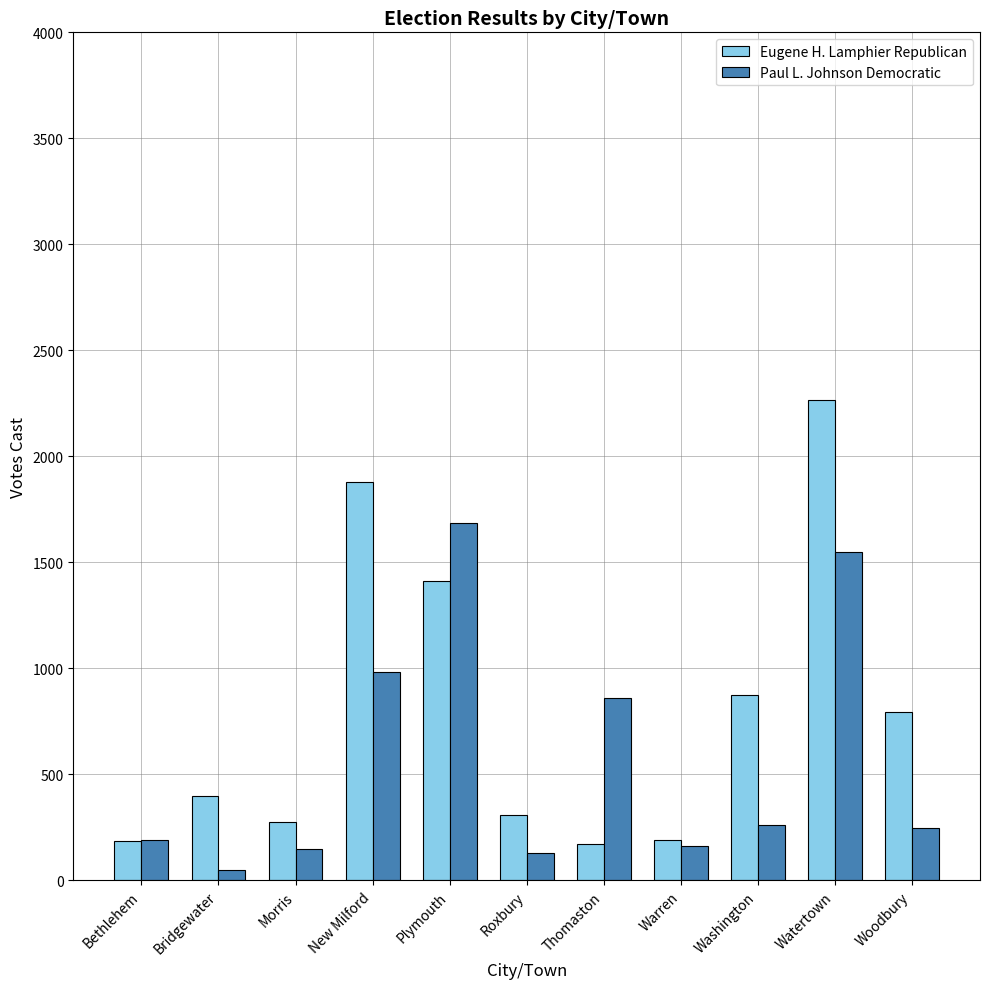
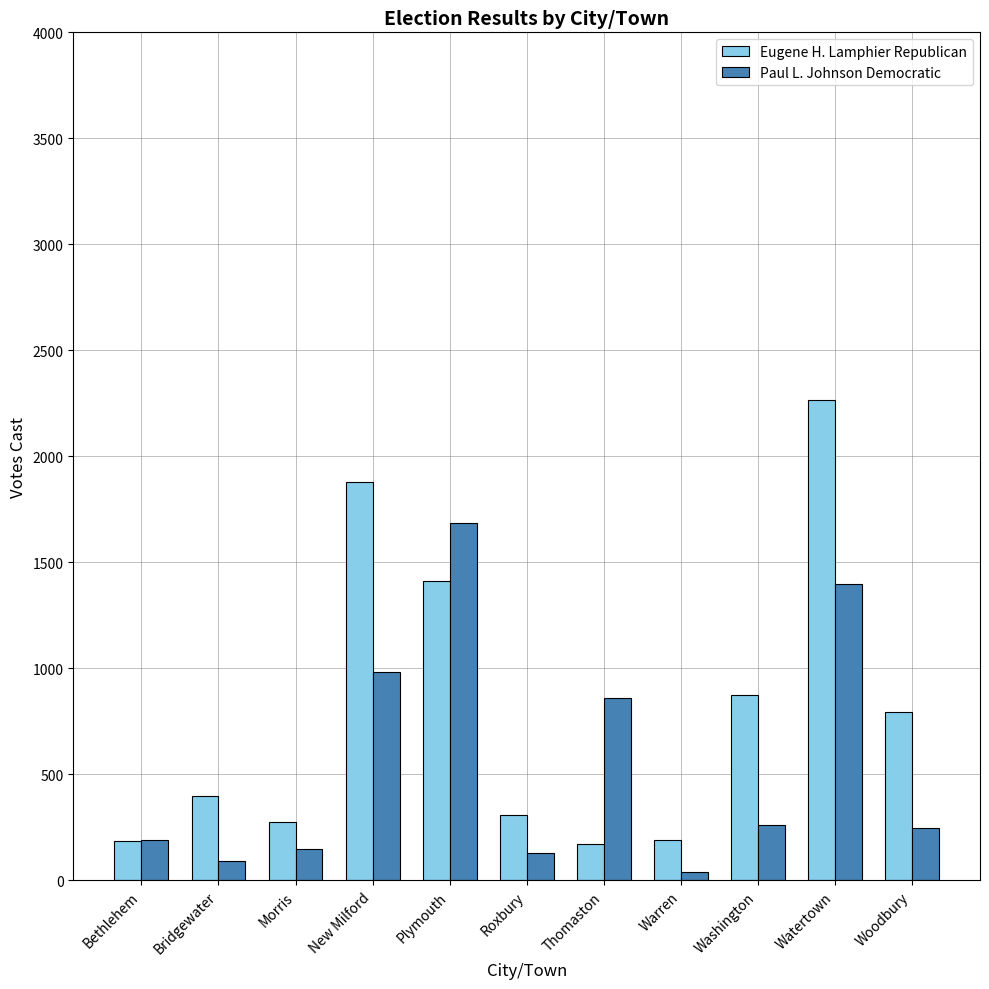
Paul L. Johnson Democratic, Bridgewater: 50 -> 90
Paul L. Johnson Democratic, Warren: 160 -> 40
Paul L. Johnson Democratic, Watertown: 1550 -> 1400
